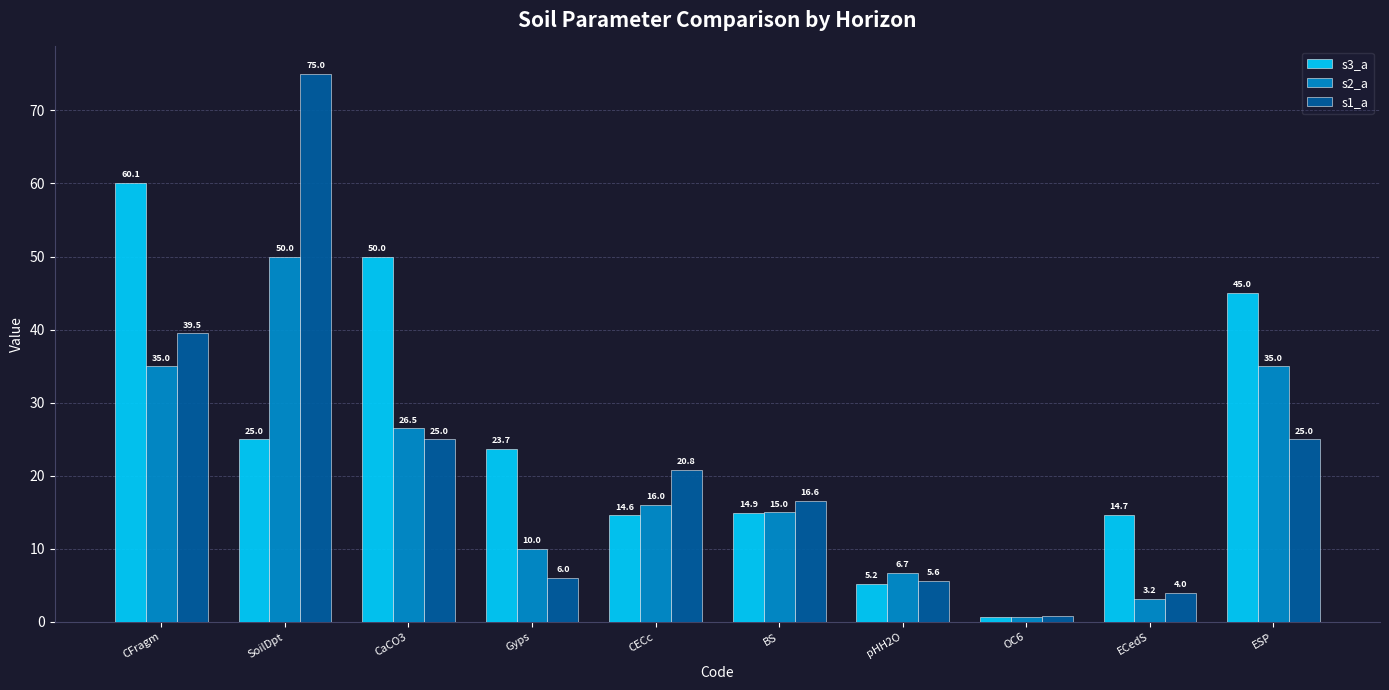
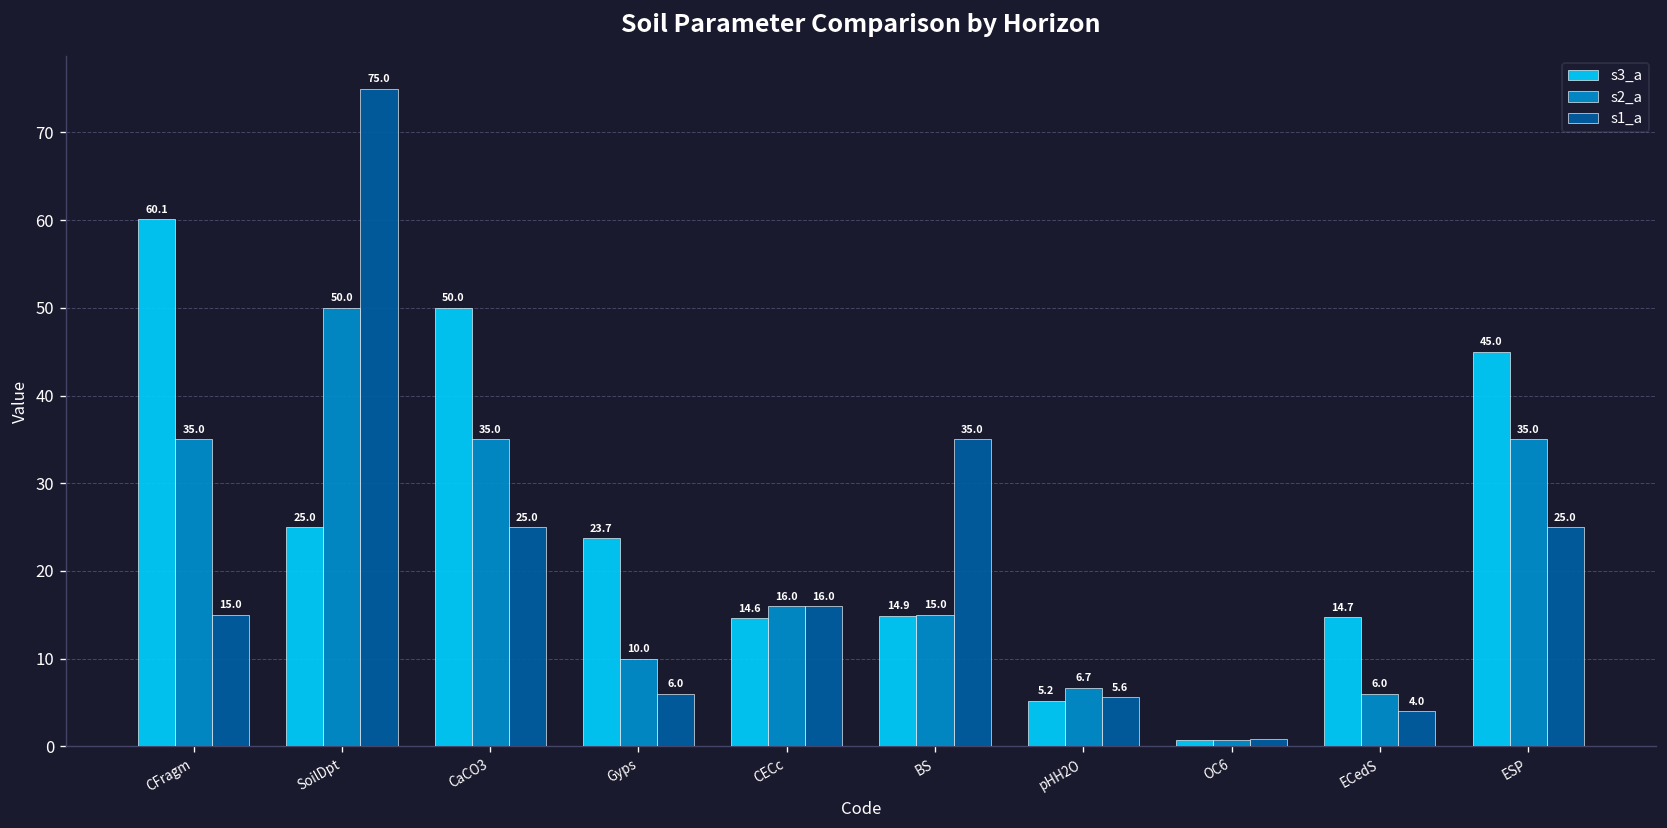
s1_a, CFragm: 39.5 -> 15.0
s2_a, CaCO3: 26.5 -> 35.0
s1_a, CECc: 20.8 -> 16.0
s1_a, BS: 16.6 -> 35.0
s2_a, ECedS: 3.2 -> 6.0
